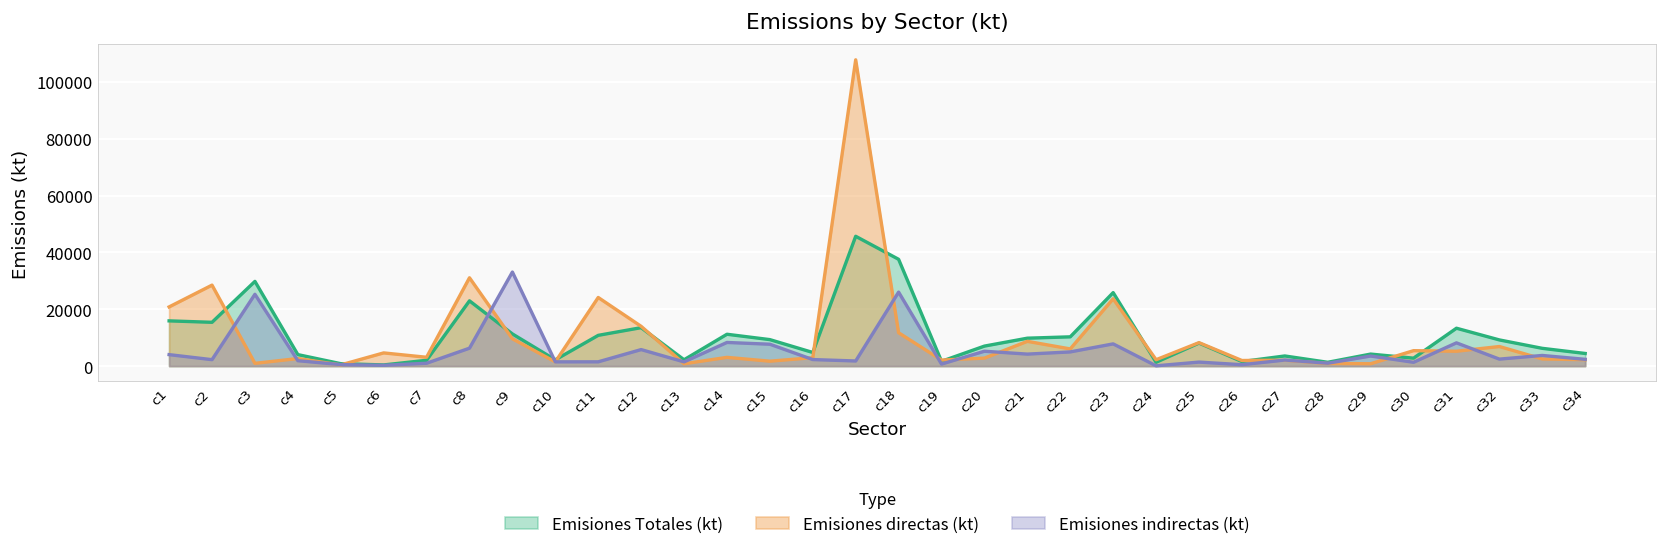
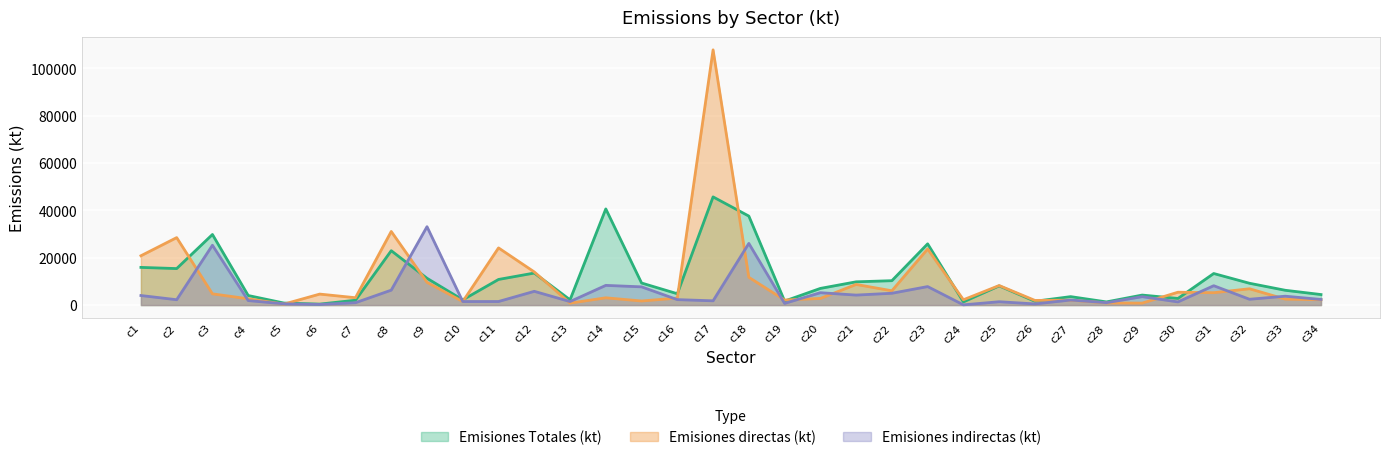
Emisiones directas (kt), c3: 1000 -> 5000
Emisiones Totales (kt), c14: 11000 -> 41000
